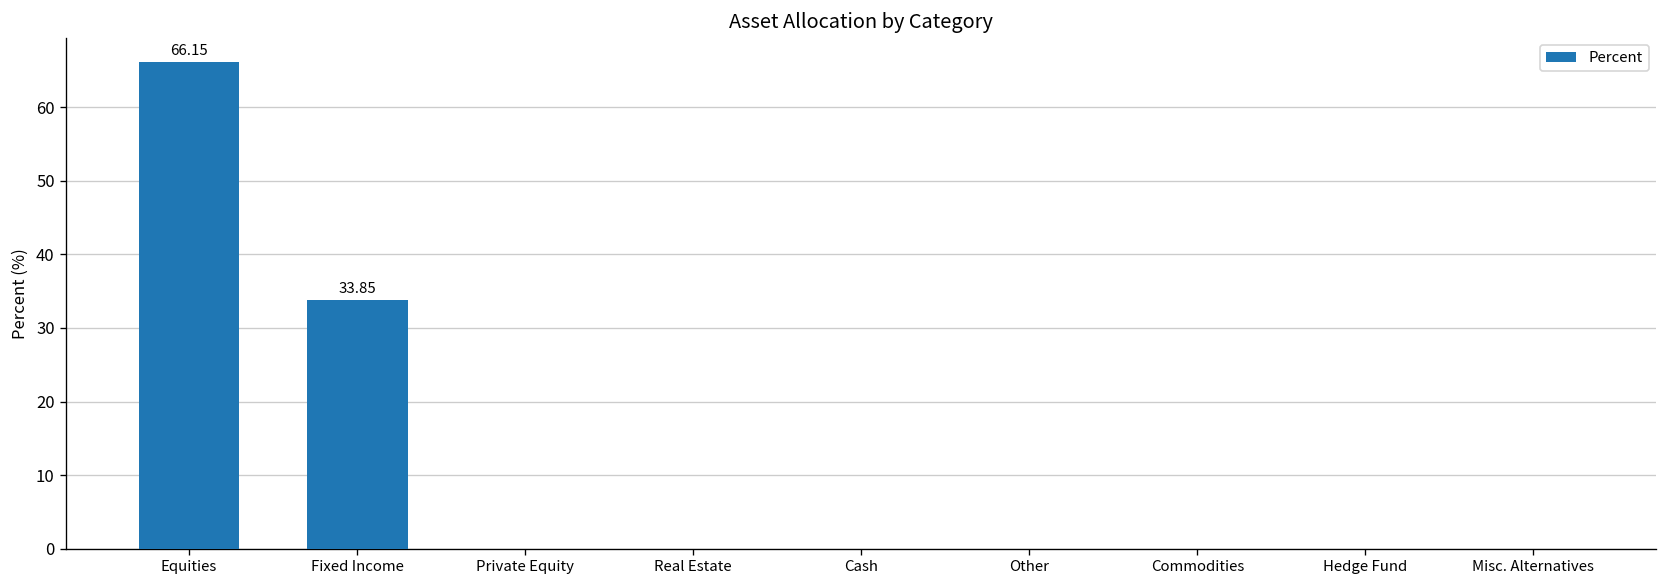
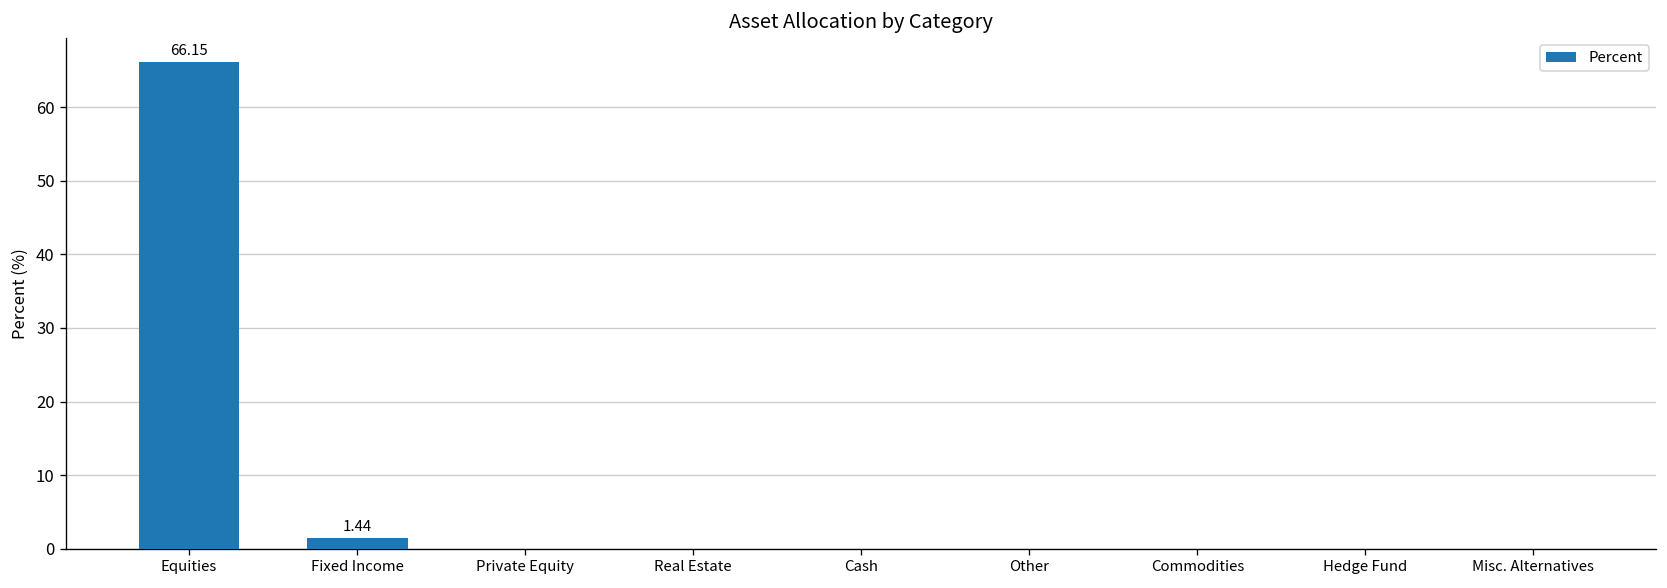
Fixed Income: 33.85 -> 1.44
